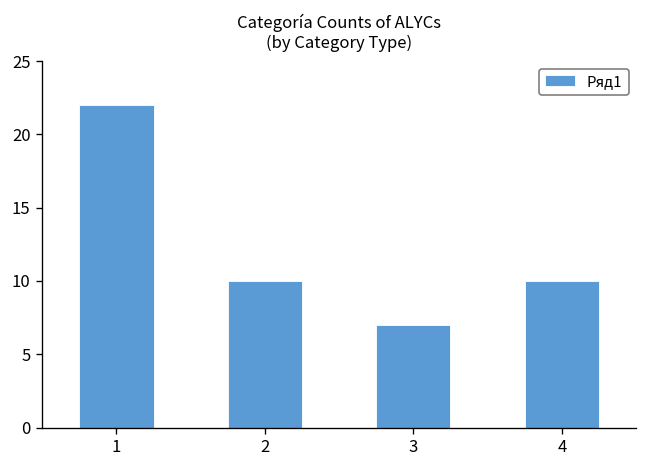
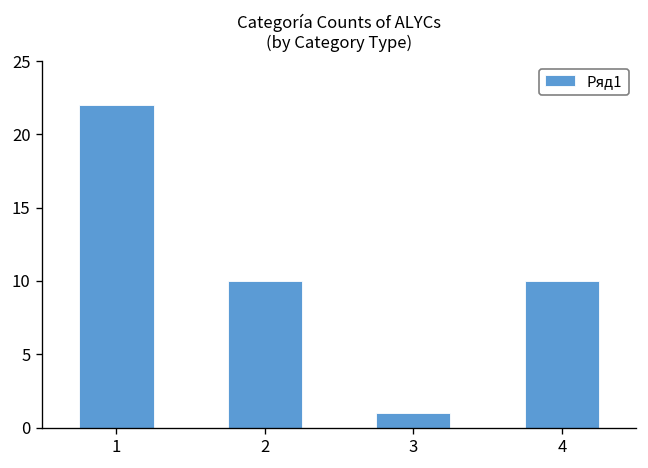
3: 7 -> 1
